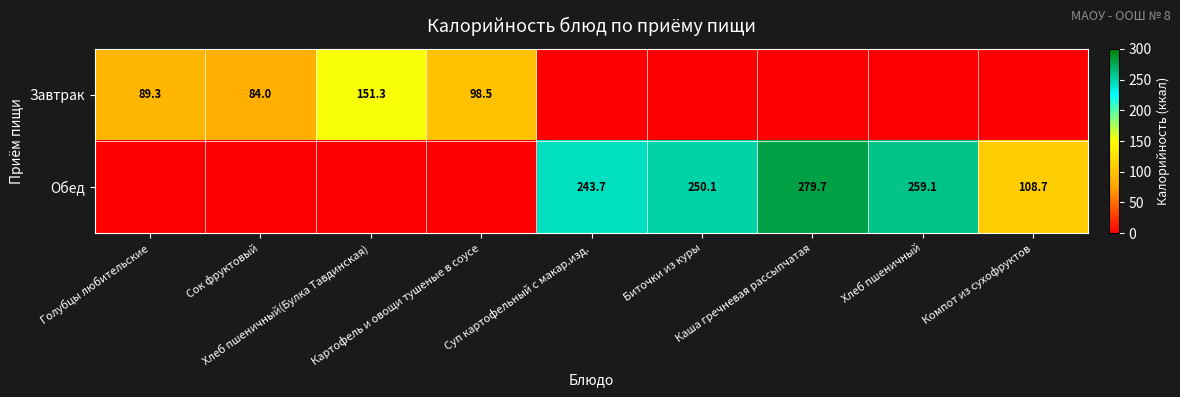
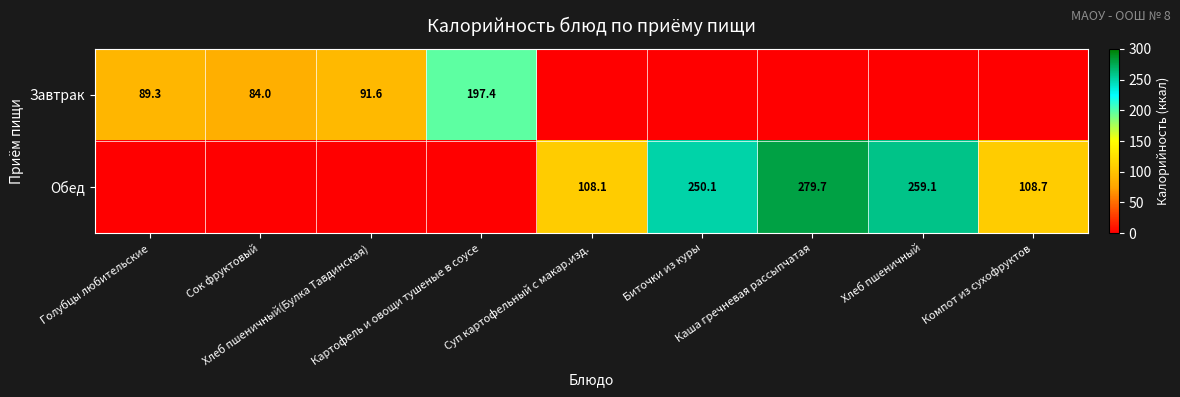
Завтрак, Хлеб пшеничный(Булка Тавдинская): 151.3 -> 91.6
Завтрак, Картофель и овощи тушеные в соусе: 98.5 -> 197.4
Обед, Суп картофельный с макар.изд.: 243.7 -> 108.1
